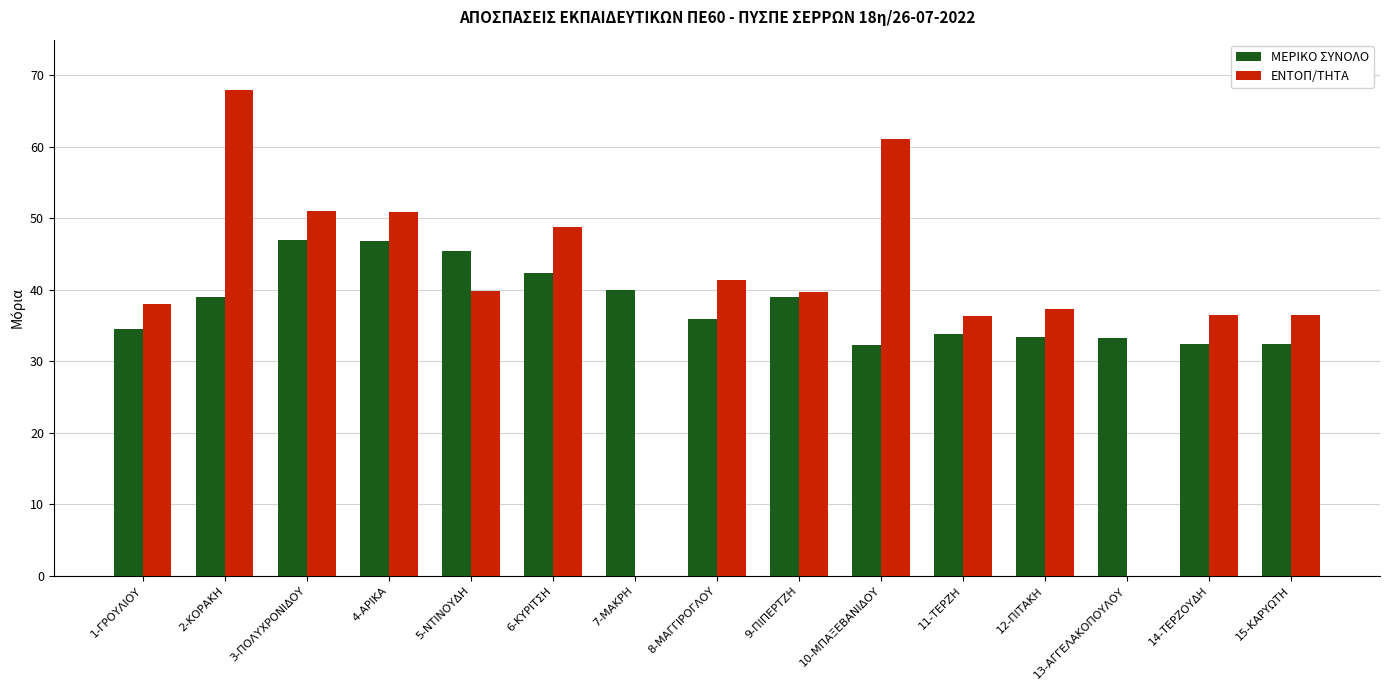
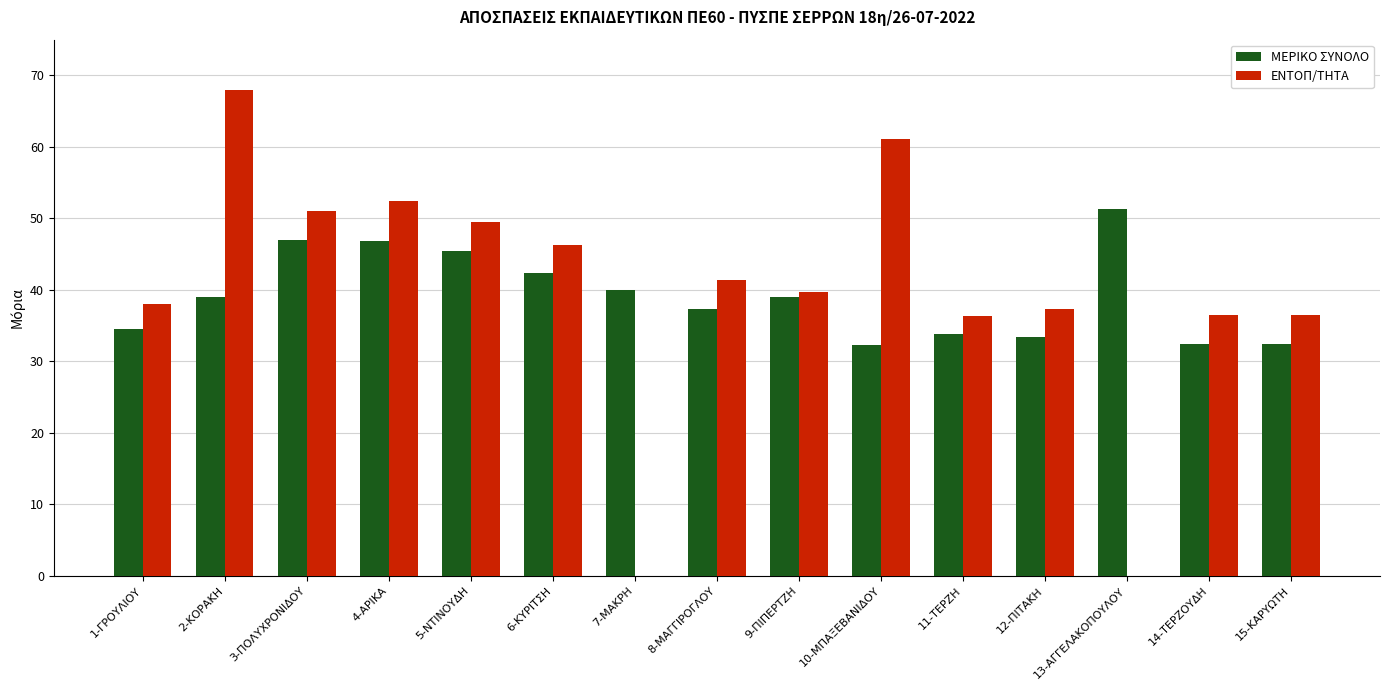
ENTOΠ/THTA, 4-ΑΡΙΚΑ: 51 -> 52
ENTOΠ/THTA, 5-ΝΤΙΝΟΥΔΗ: 40 -> 50
ENTOΠ/THTA, 6-ΚΥΡΙΤΣΗ: 49 -> 46
ΜΕΡΙΚΟ ΣΥΝΟΛΟ, 8-ΜΑΓΓΙΡΟΓΛΟΥ: 36 -> 37
ΜΕΡΙΚΟ ΣΥΝΟΛΟ, 13-ΑΓΓΕΛΑΚΟΠΟΥΛΟΥ: 33 -> 51
